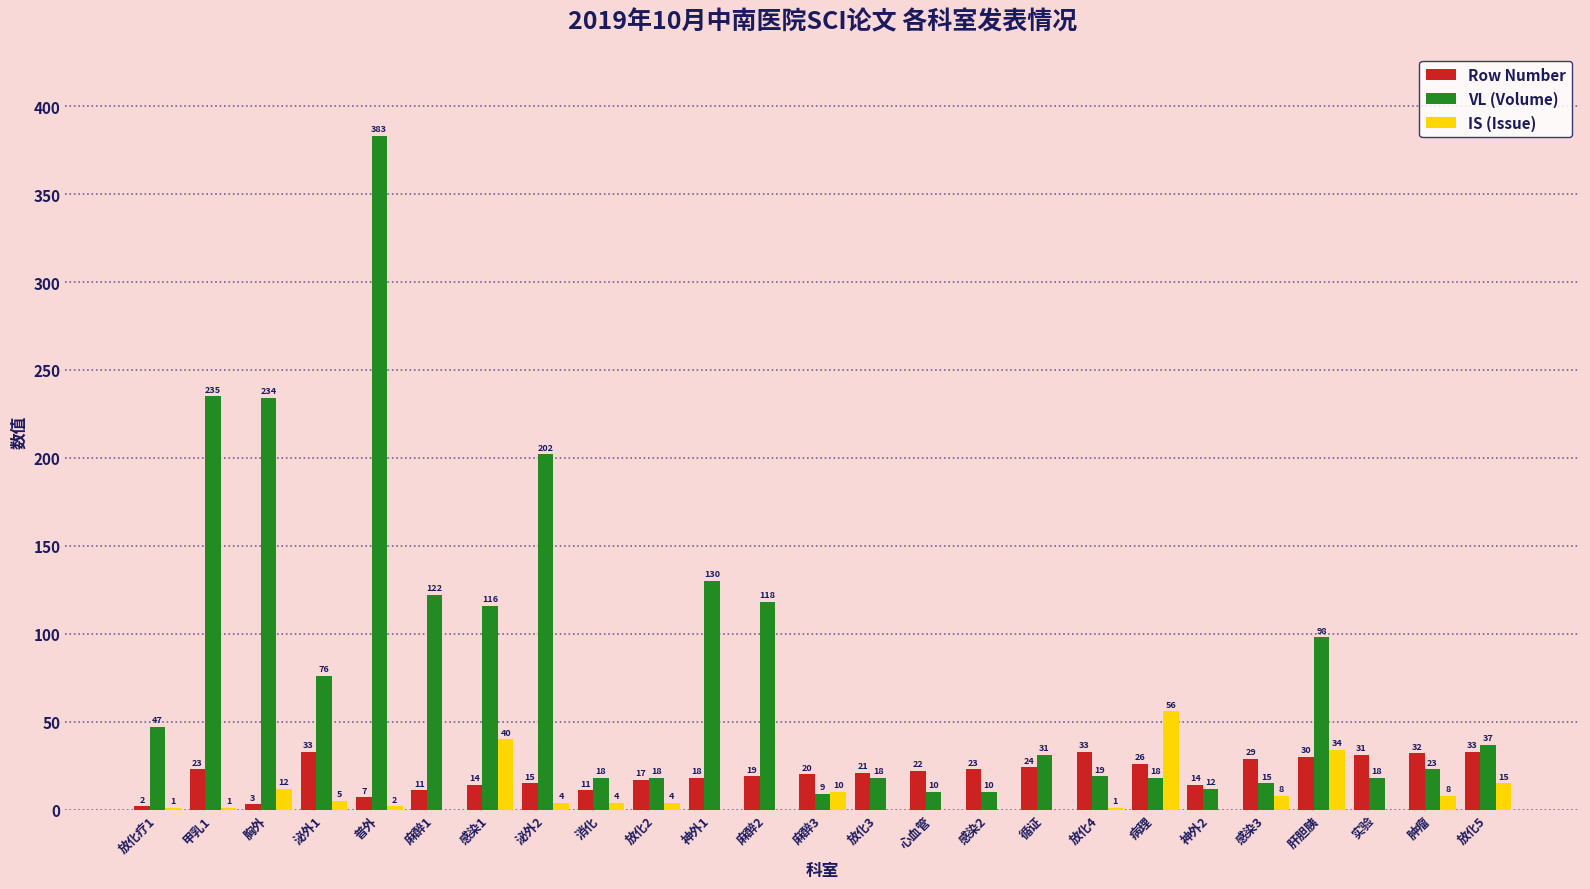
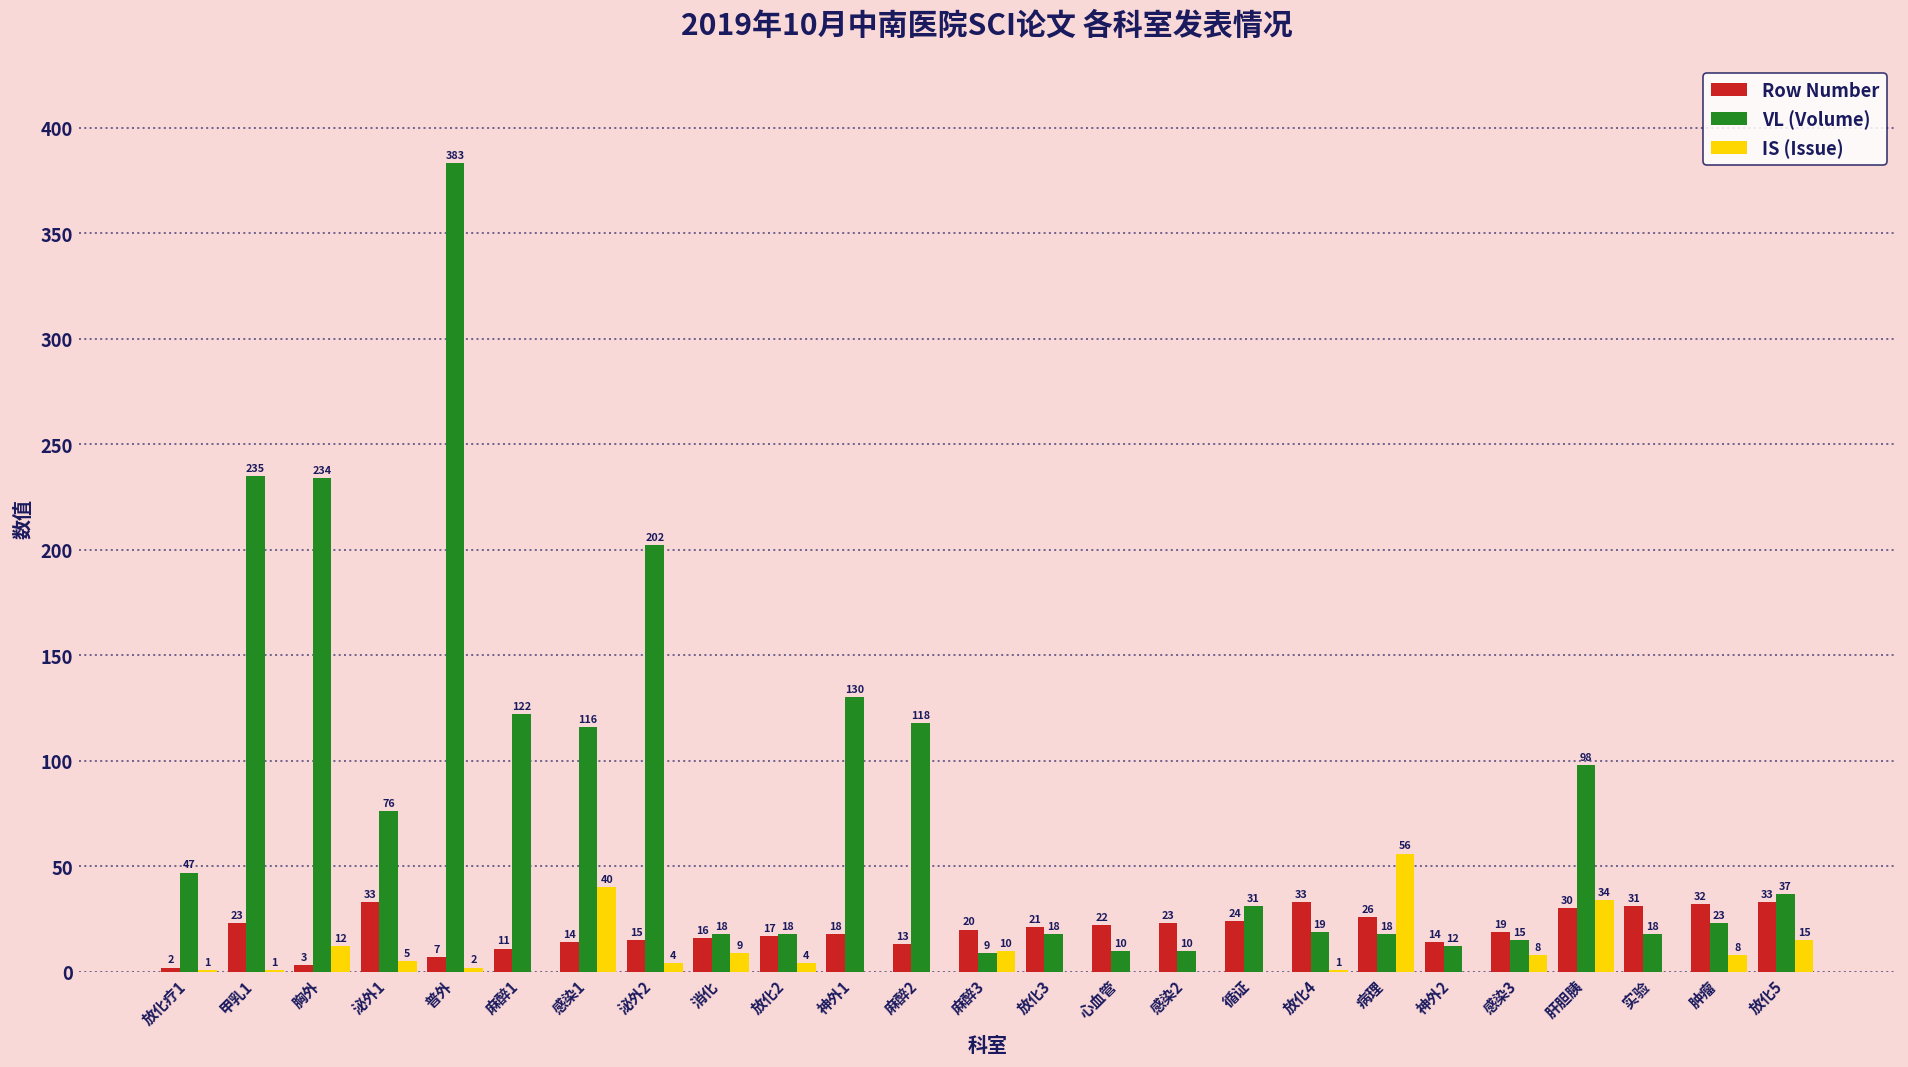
Row Number, 消化: 11 -> 16
IS (Issue), 消化: 4 -> 9
Row Number, 麻醉2: 19 -> 13
Row Number, 感染3: 29 -> 19
